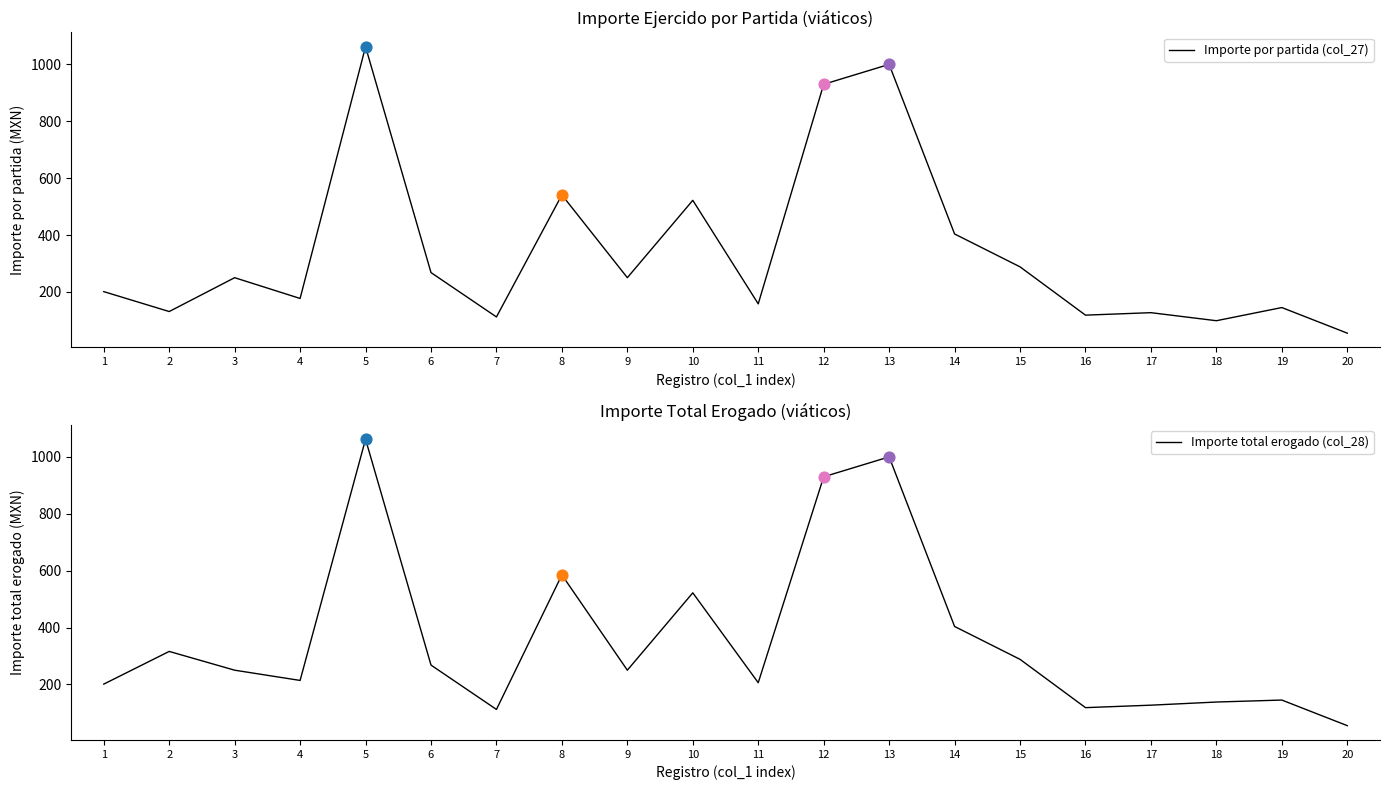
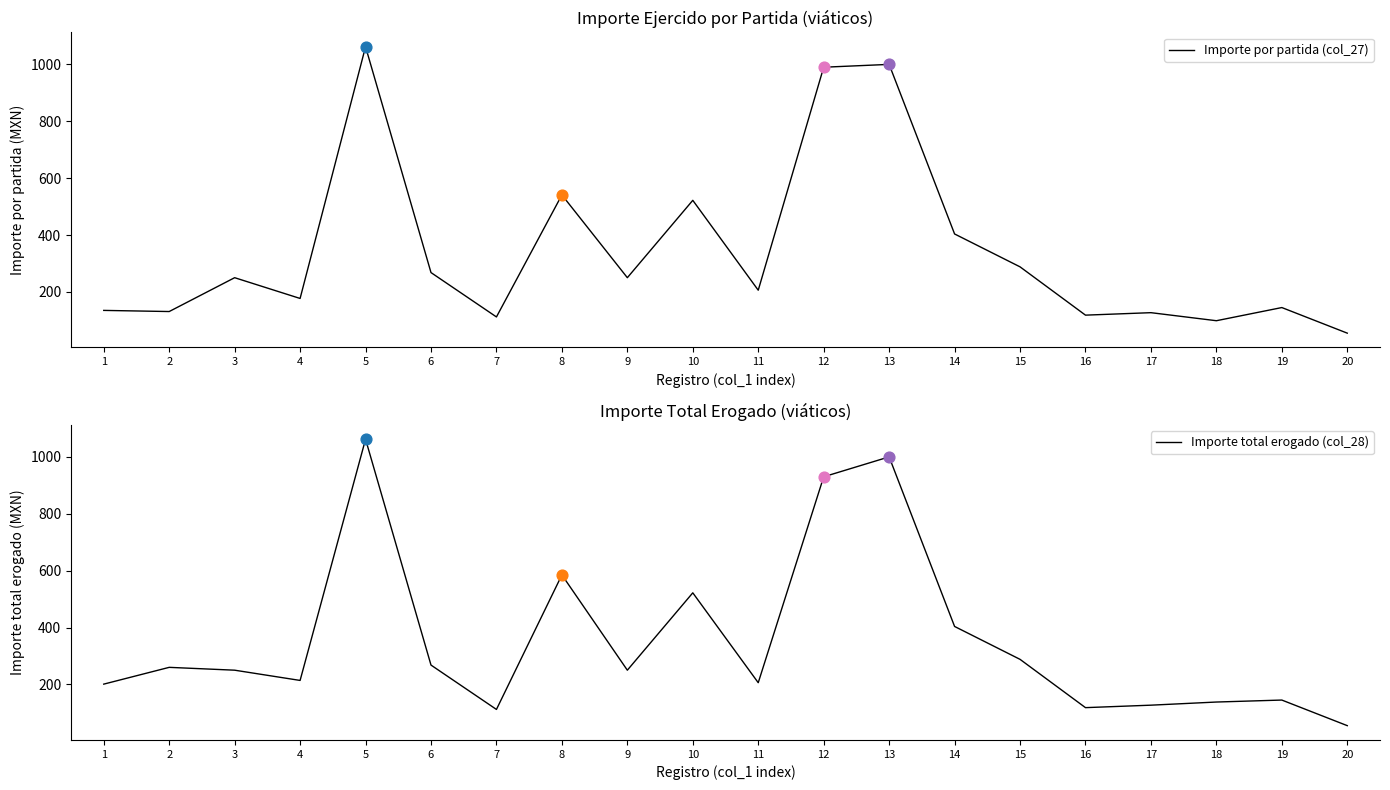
Importe Ejercido por Partida (viáticos), Importe por partida (col_27), 1: 200 -> 140
Importe Ejercido por Partida (viáticos), Importe por partida (col_27), 11: 160 -> 210
Importe Ejercido por Partida (viáticos), Importe por partida (col_27), 12: 930 -> 990
Importe Total Erogado (viáticos), Importe total erogado (col_28), 2: 320 -> 260
